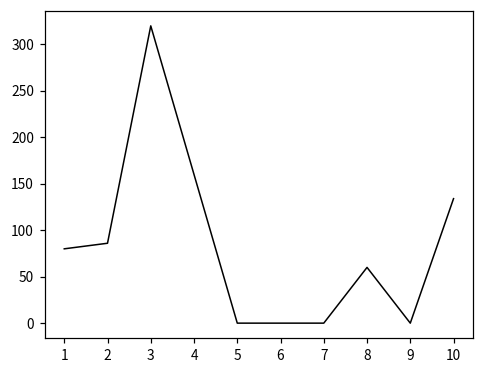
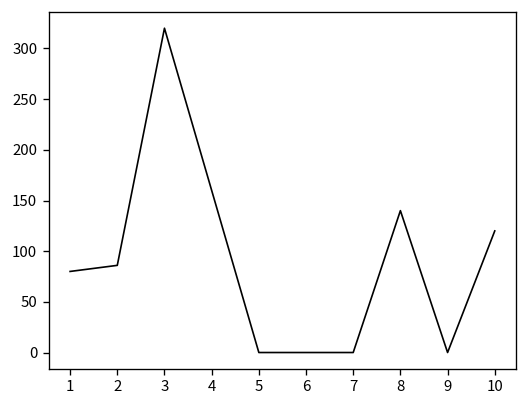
8: 60 -> 140
10: 130 -> 120
